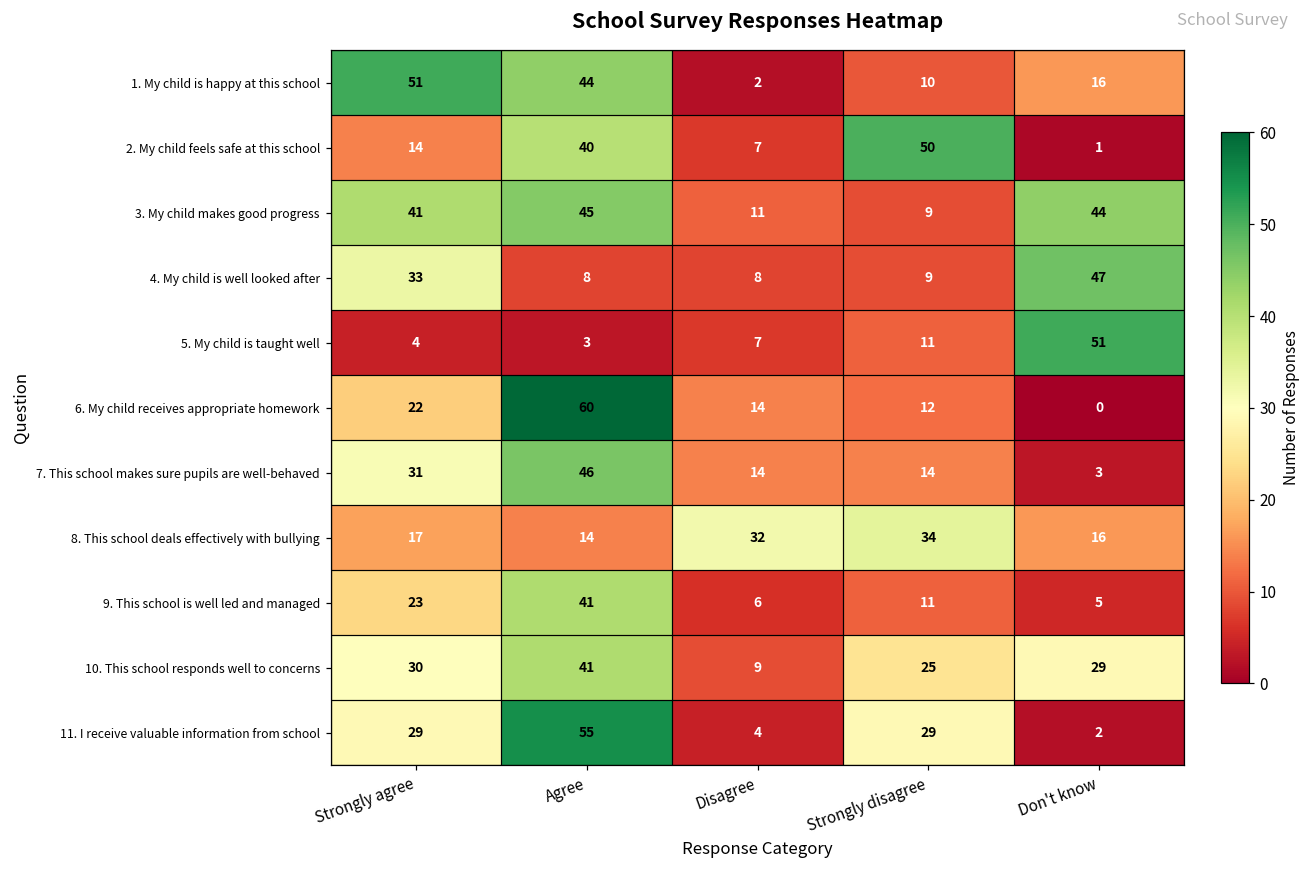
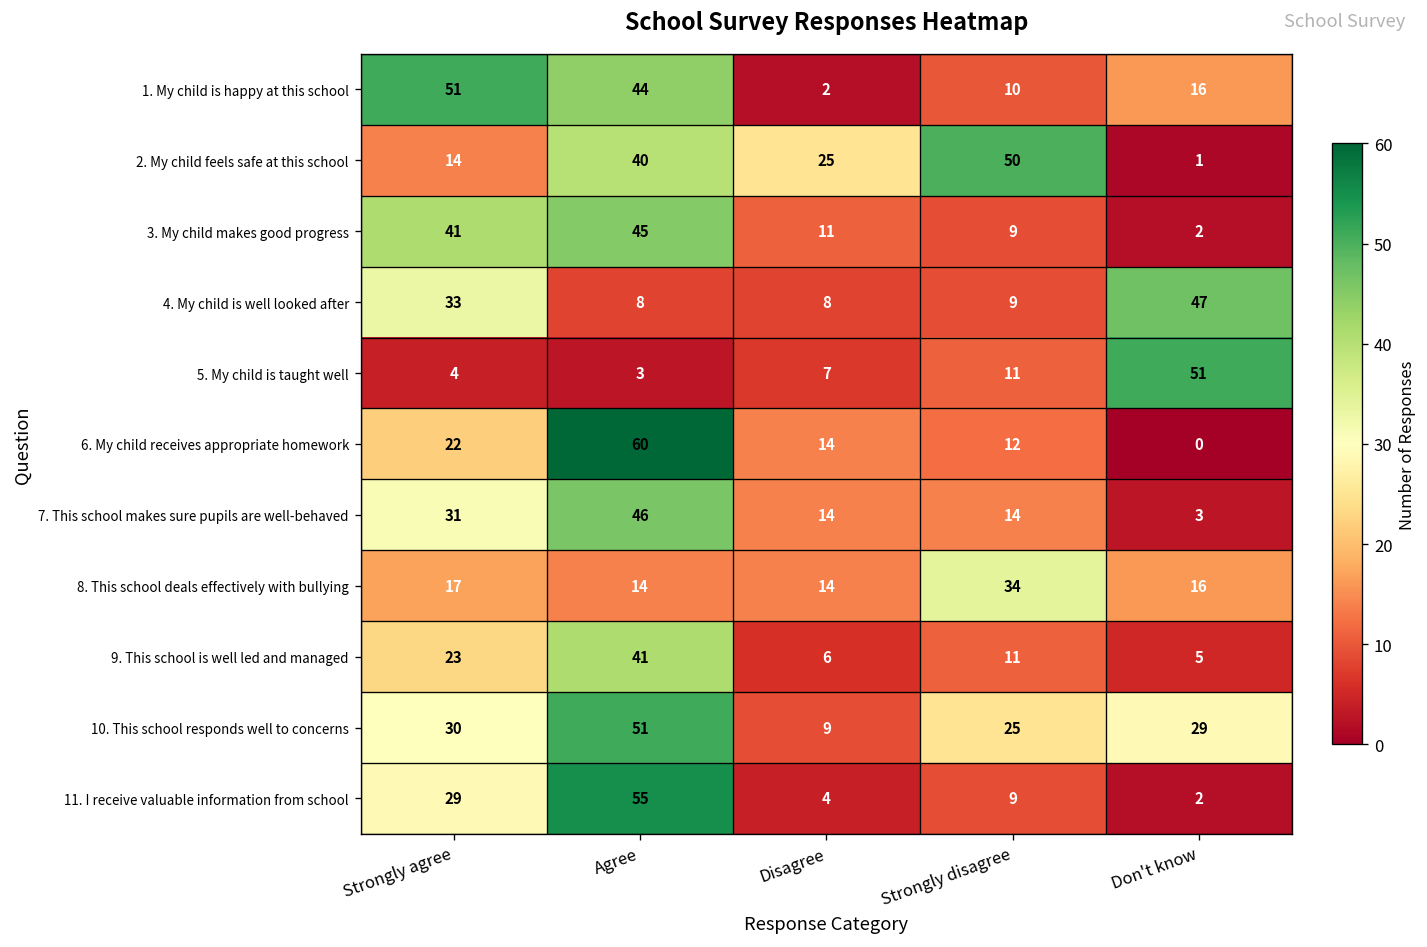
2. My child feels safe at this school, Disagree: 7 -> 25
3. My child makes good progress, Don't know: 44 -> 2
8. This school deals effectively with bullying, Disagree: 32 -> 14
10. This school responds well to concerns, Agree: 41 -> 51
11. I receive valuable information from school, Strongly disagree: 29 -> 9
